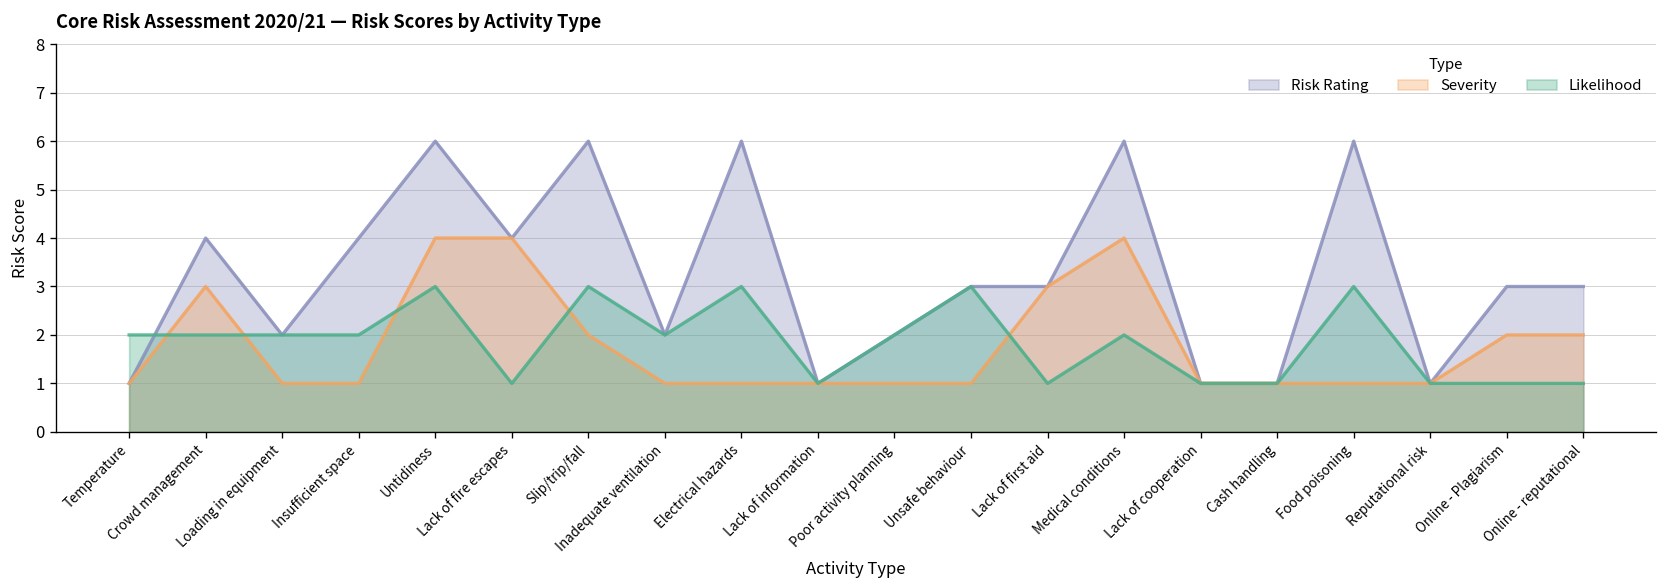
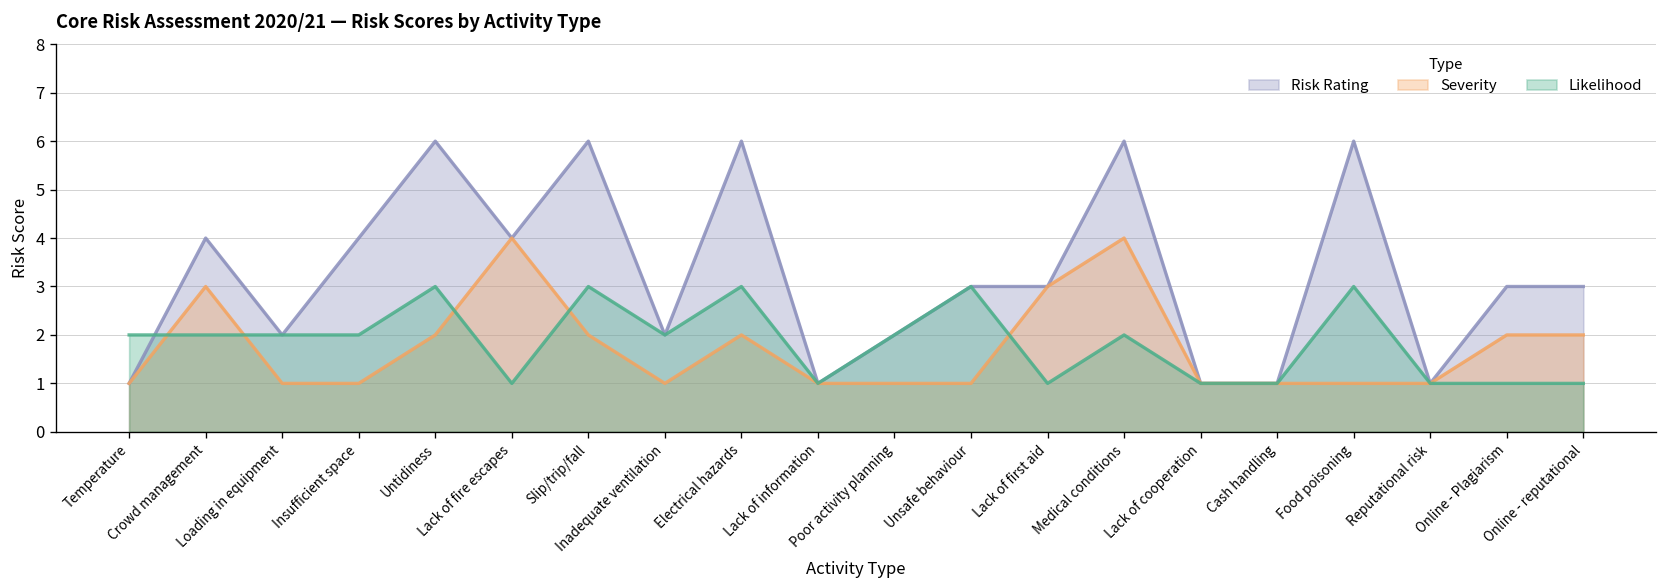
Severity, Untidiness: 4 -> 2
Severity, Electrical hazards: 1 -> 2
